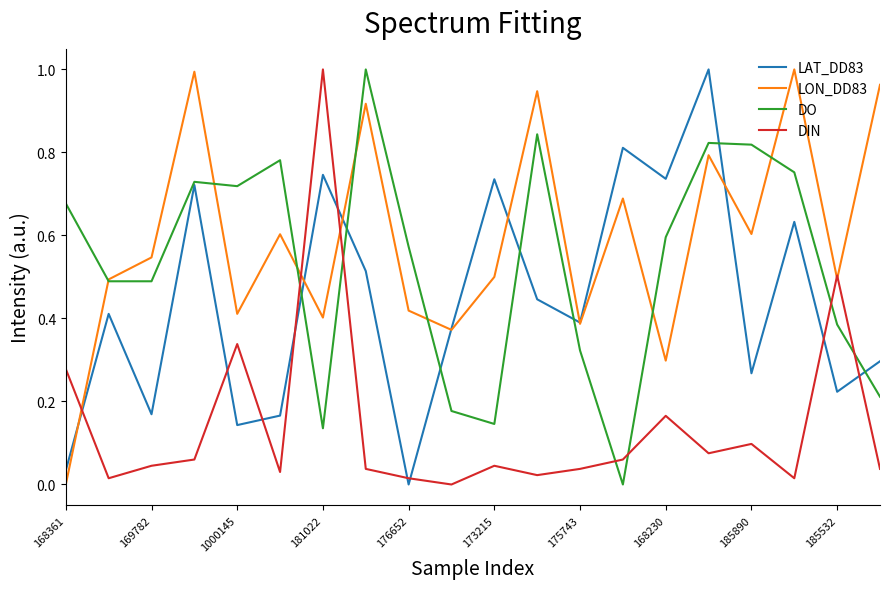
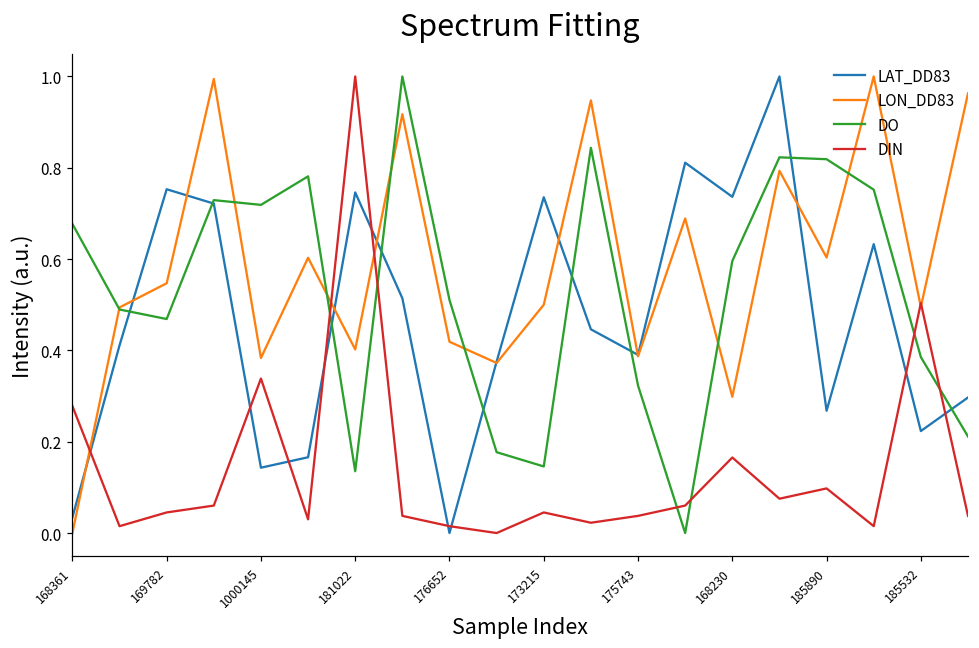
LAT_DD83, 169782: 0.17 -> 0.75
DO, 169782: 0.49 -> 0.47
LON_DD83, 1000145: 0.41 -> 0.38
DO, 176652: 0.57 -> 0.51
